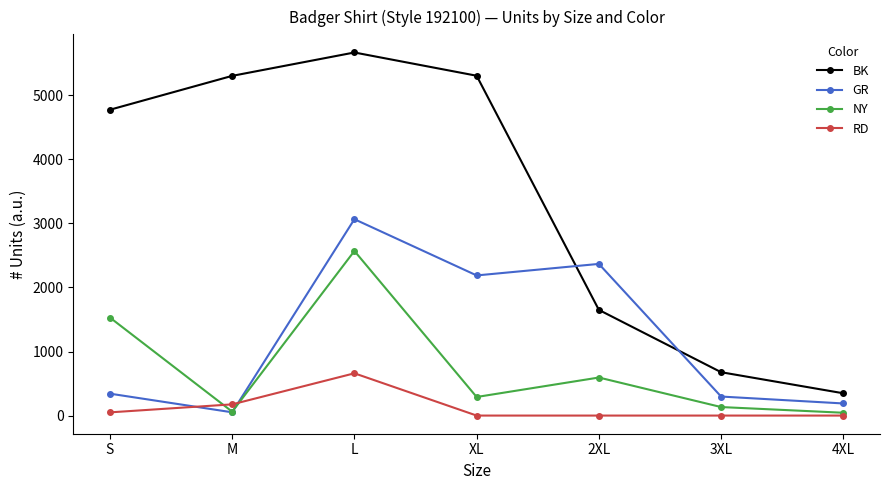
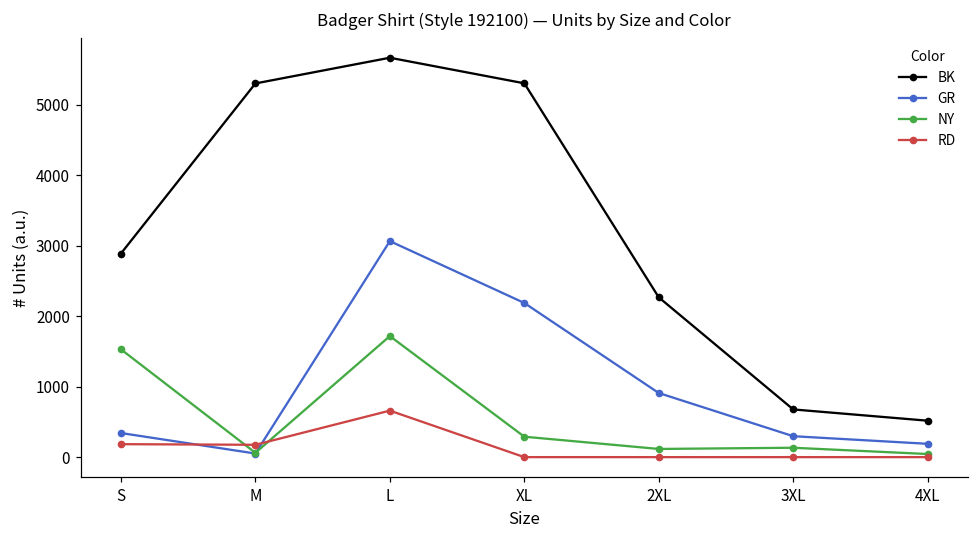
BK, S: 4800 -> 2900
RD, S: 100 -> 200
NY, L: 2600 -> 1700
BK, 2XL: 1700 -> 2300
GR, 2XL: 2400 -> 900
NY, 2XL: 600 -> 100
BK, 4XL: 300 -> 500
